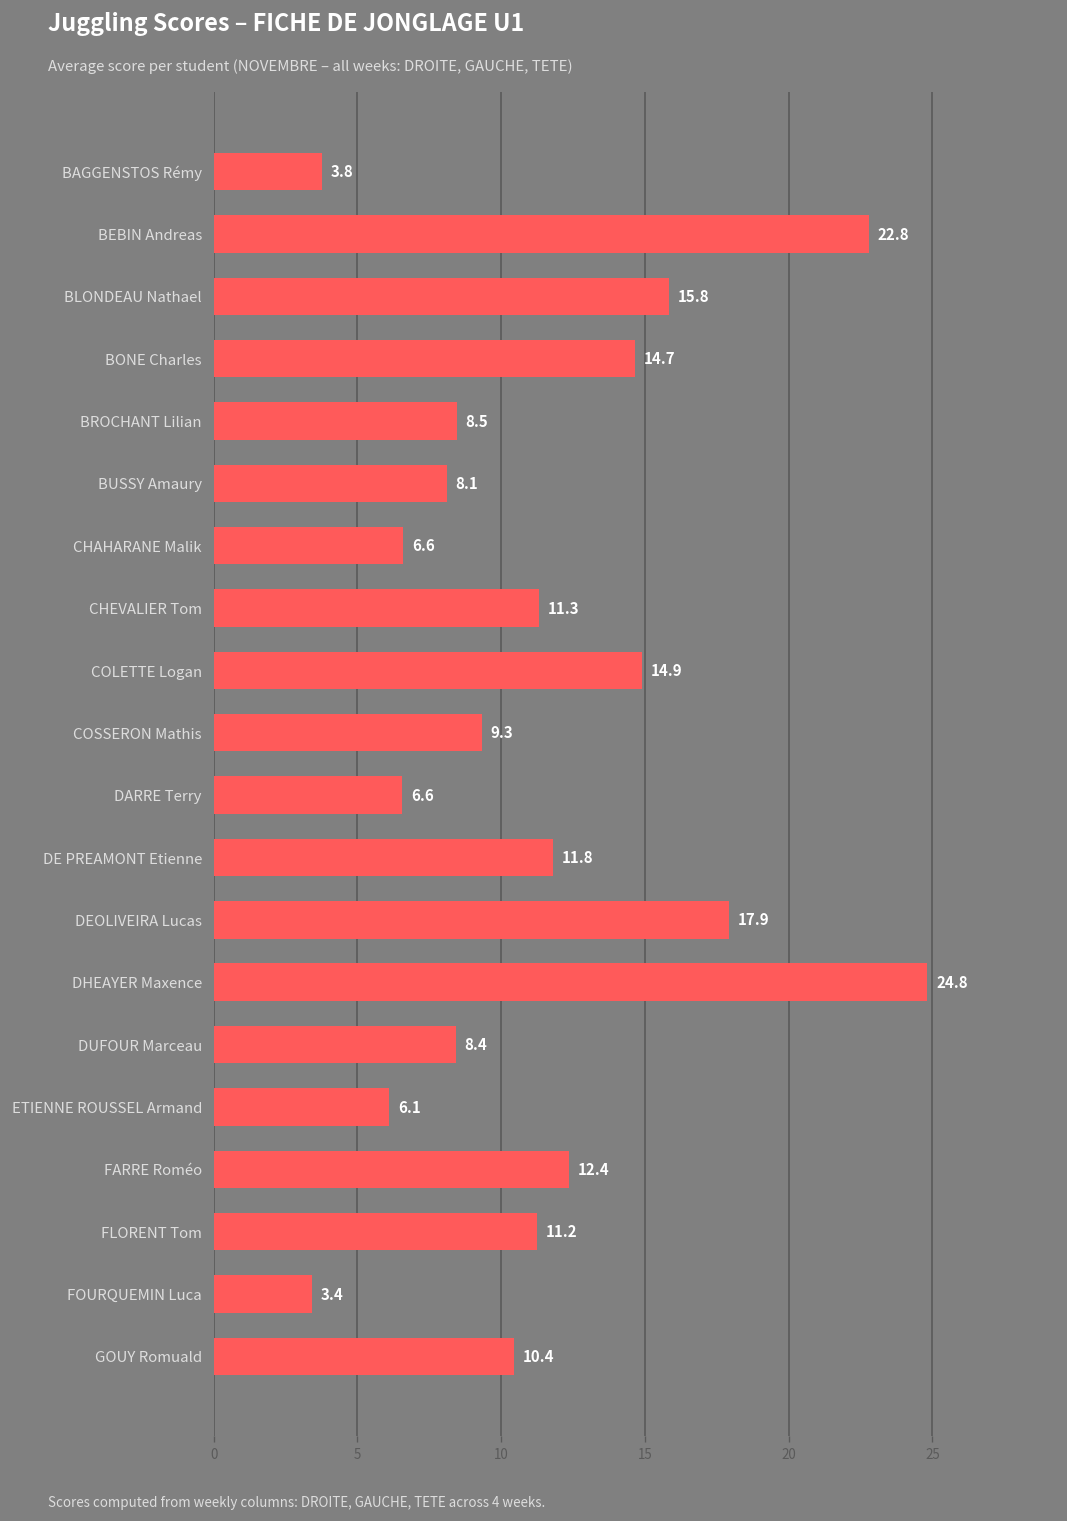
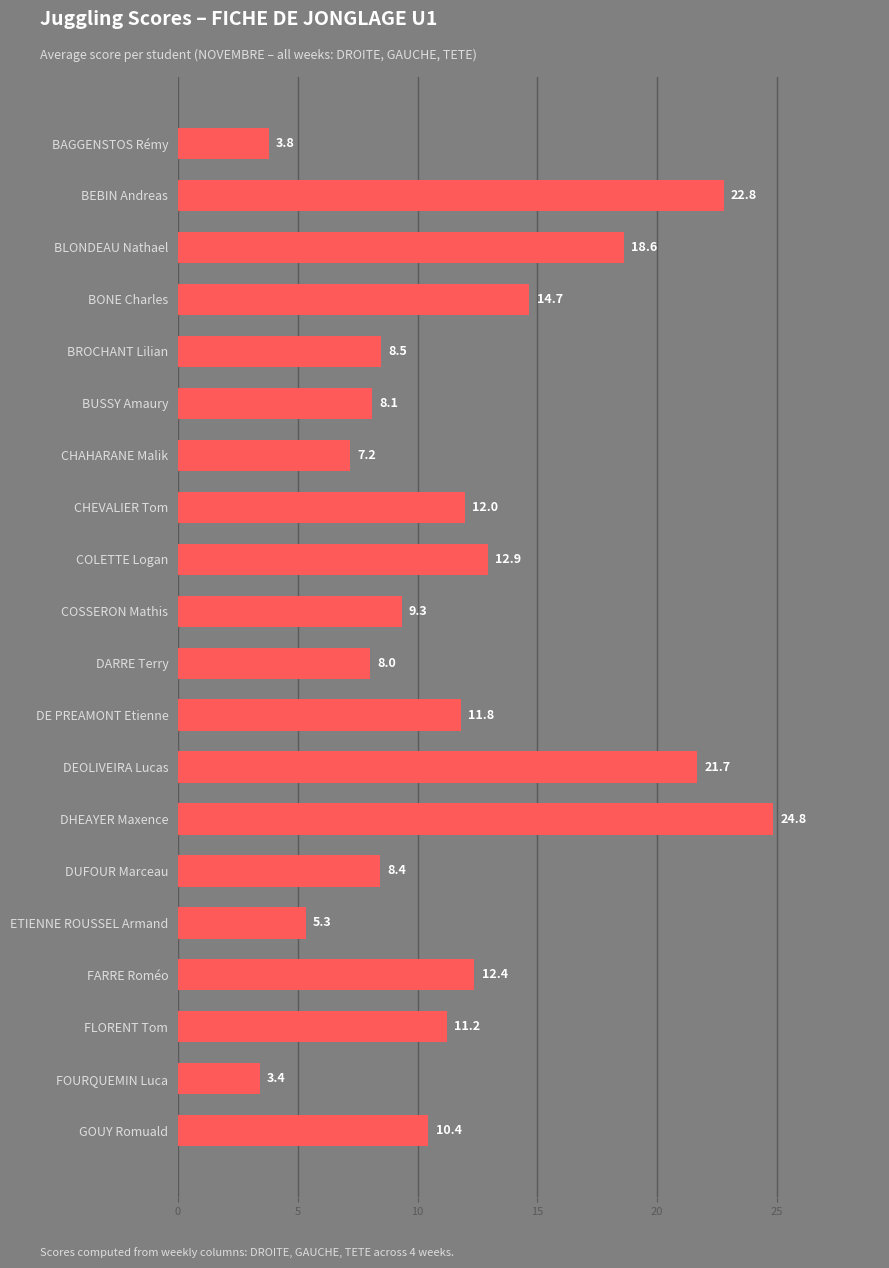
BLONDEAU Nathael: 15.8 -> 18.6
CHAHARANE Malik: 6.6 -> 7.2
CHEVALIER Tom: 11.3 -> 12.0
COLETTE Logan: 14.9 -> 12.9
DARRE Terry: 6.6 -> 8.0
DEOLIVEIRA Lucas: 17.9 -> 21.7
ETIENNE ROUSSEL Armand: 6.1 -> 5.3
